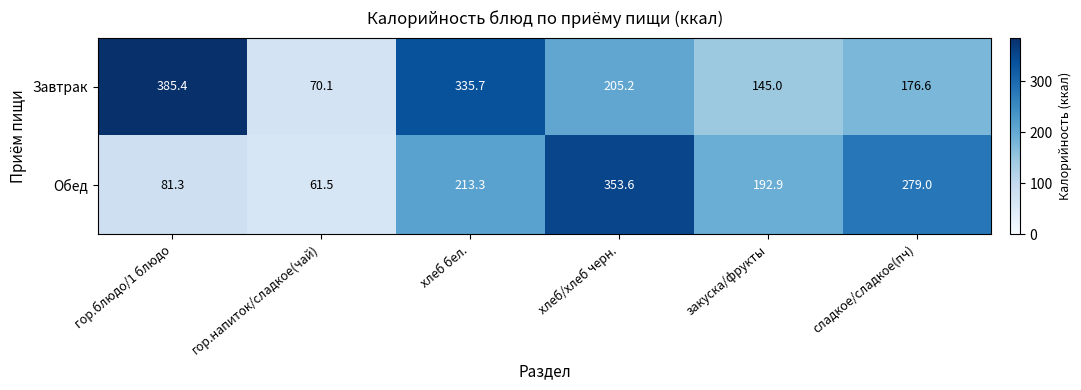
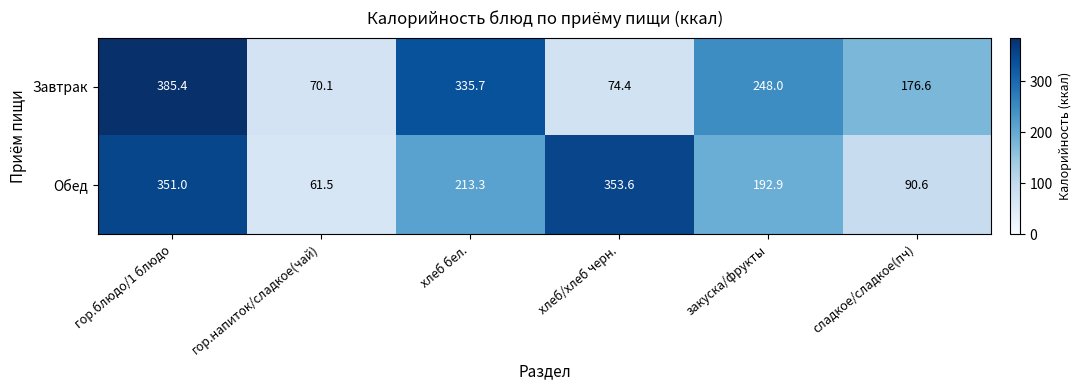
Завтрак, хлеб/хлеб черн.: 205.2 -> 74.4
Завтрак, закуска/фрукты: 145.0 -> 248.0
Обед, гор.блюдо/1 блюдо: 81.3 -> 351.0
Обед, сладкое/сладкое(пч): 279.0 -> 90.6
